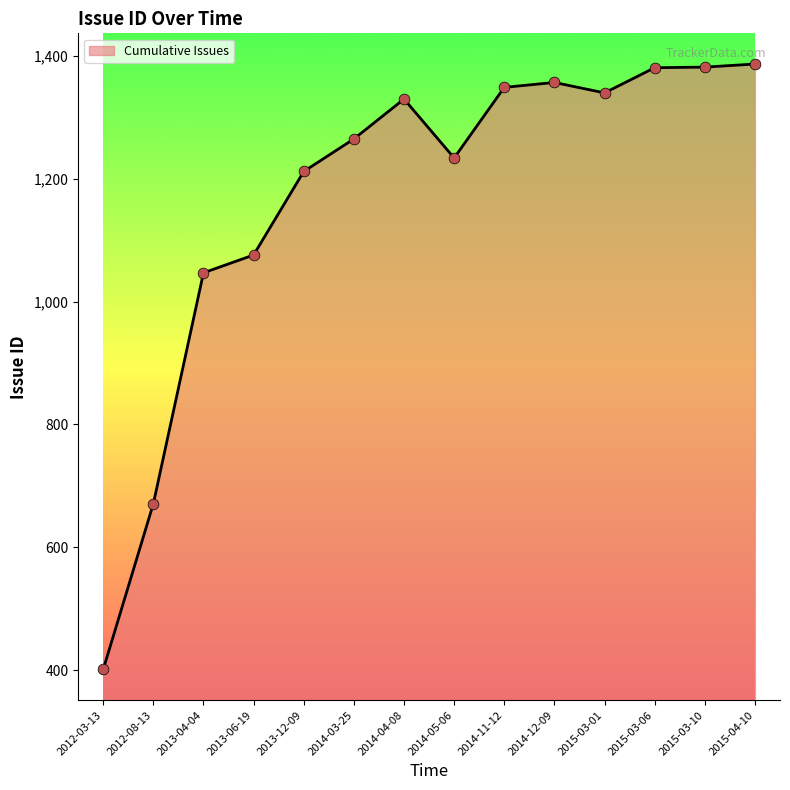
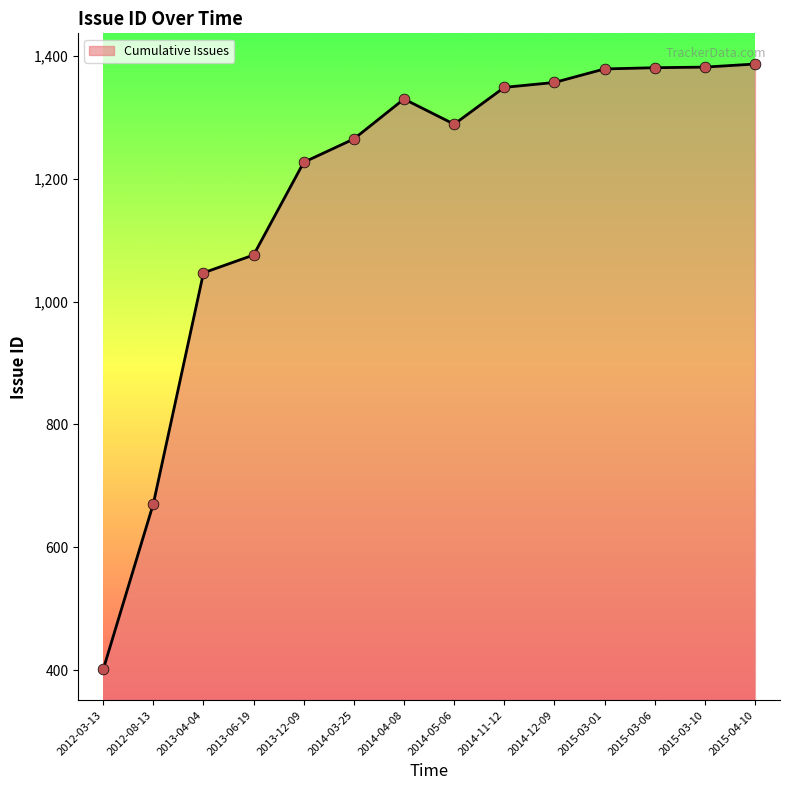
2013-12-09: 1,210 -> 1,230
2014-05-06: 1,230 -> 1,290
2015-03-01: 1,340 -> 1,380
